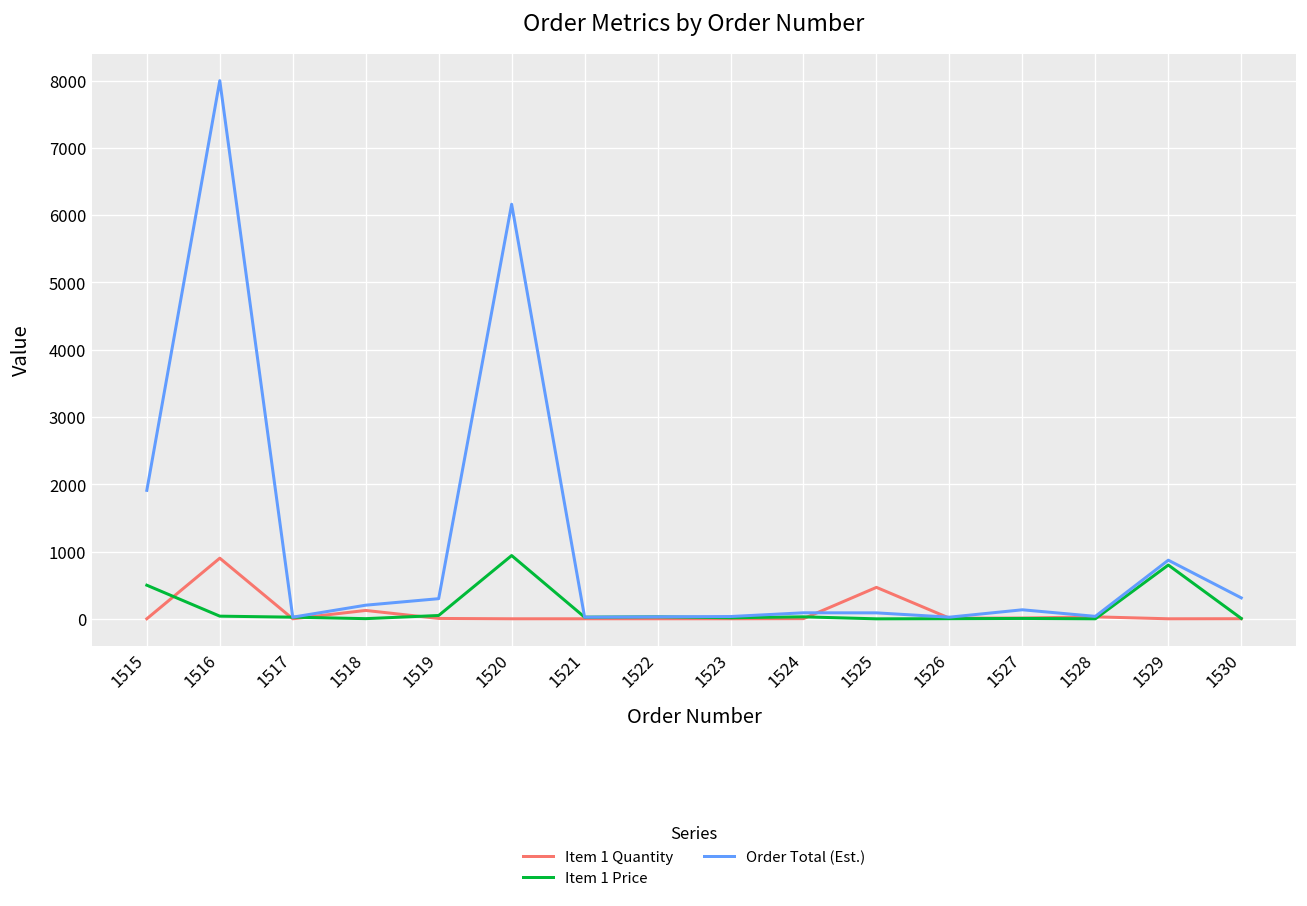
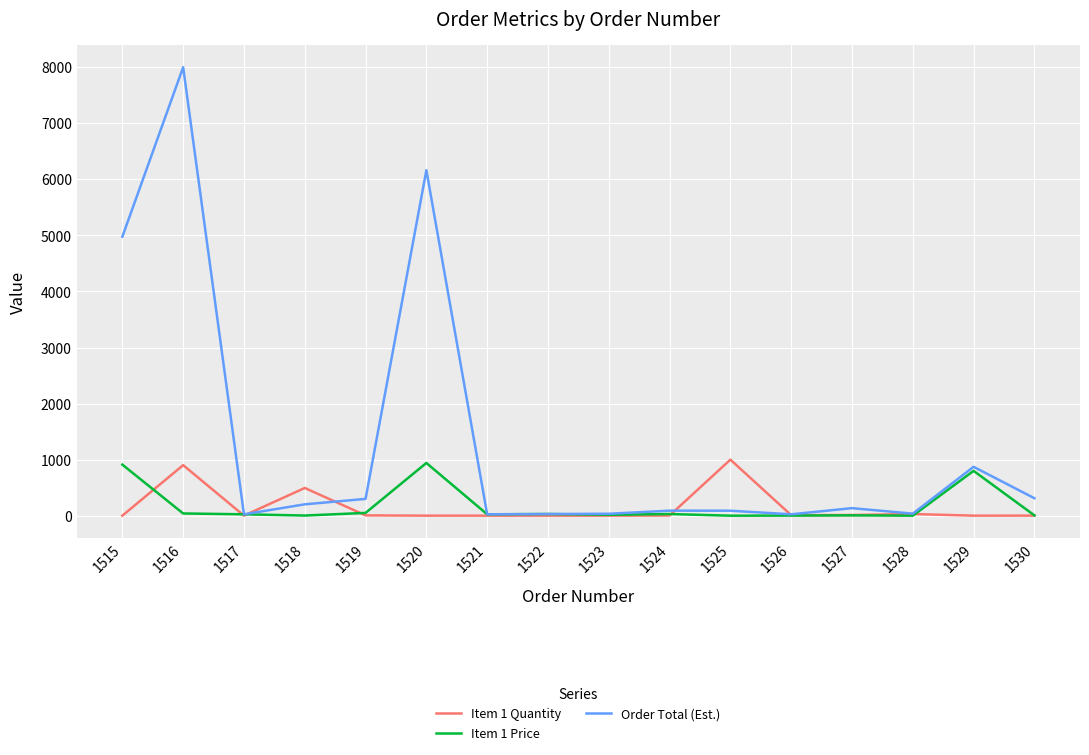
Item 1 Price, 1515: 500 -> 900
Order Total (Est.), 1515: 1900 -> 5000
Item 1 Quantity, 1518: 100 -> 500
Item 1 Quantity, 1525: 500 -> 1000
